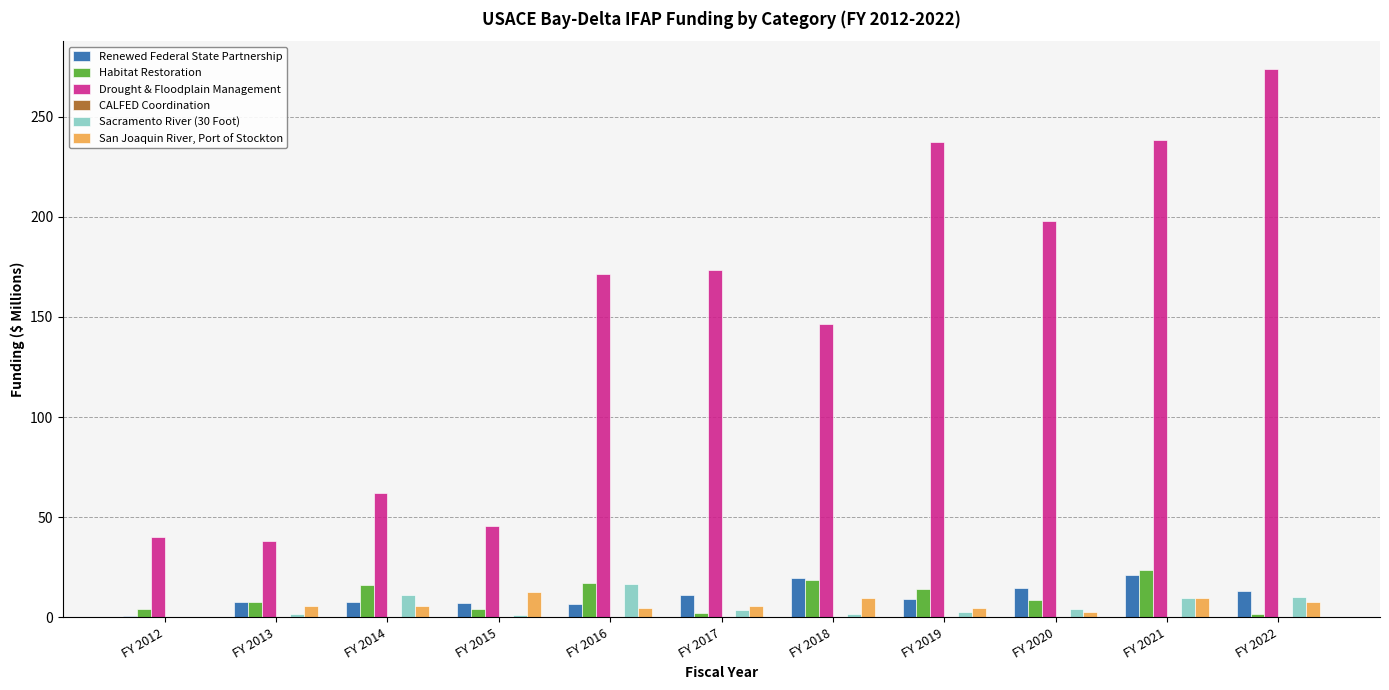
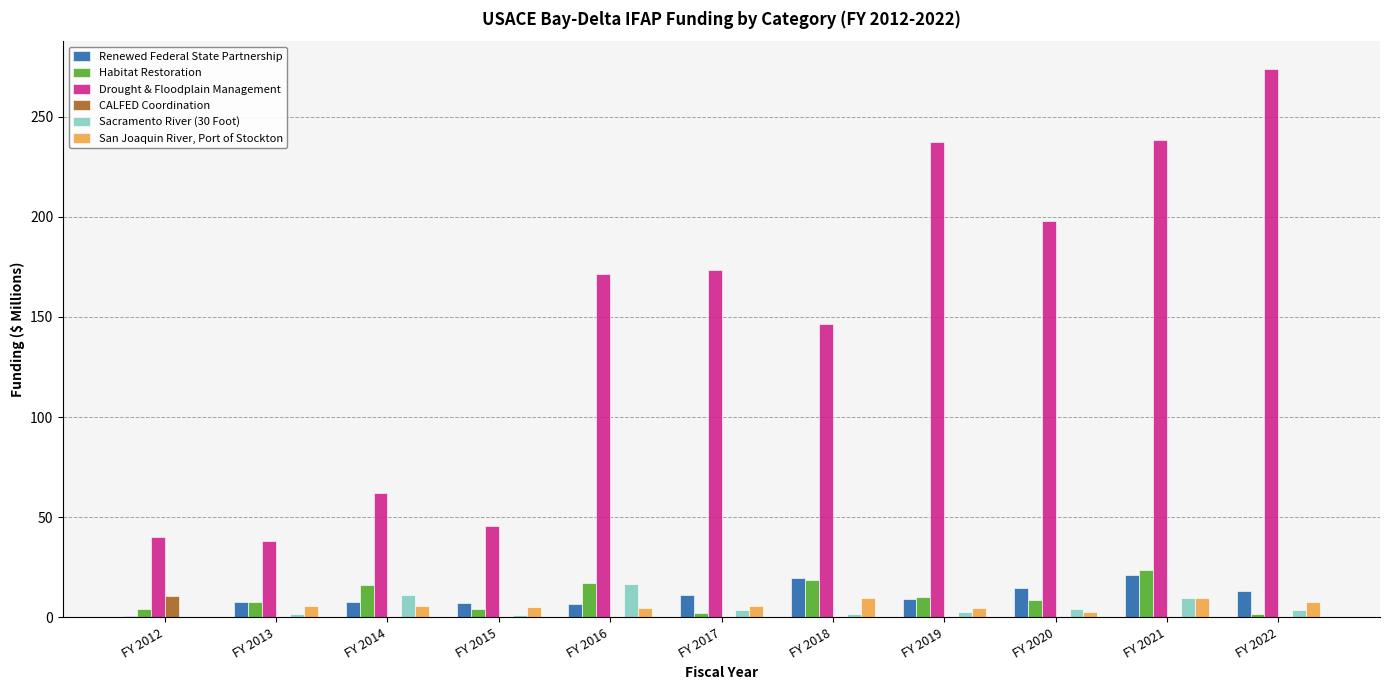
CALFED Coordination, FY 2012: 0 -> 11
San Joaquin River, Port of Stockton, FY 2015: 13 -> 5
Habitat Restoration, FY 2019: 14 -> 10
Sacramento River (30 Foot), FY 2022: 10 -> 4
